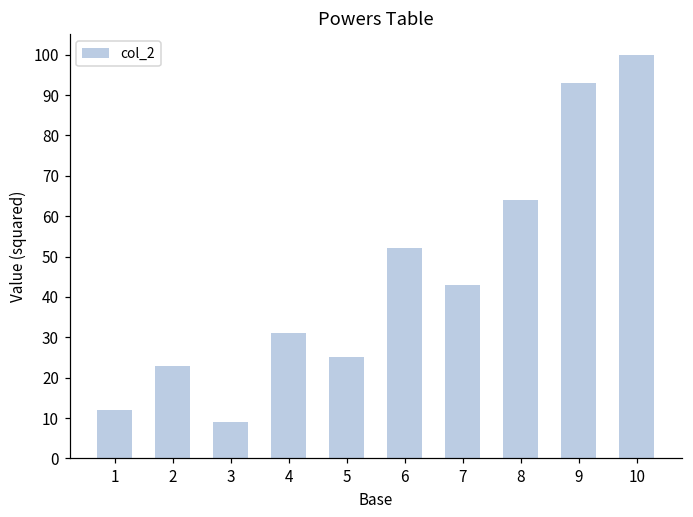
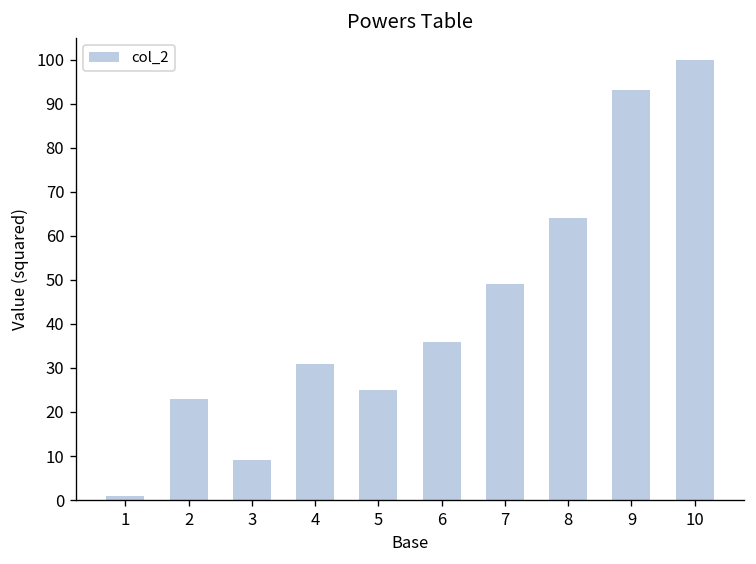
1: 12 -> 1
6: 52 -> 36
7: 43 -> 49
